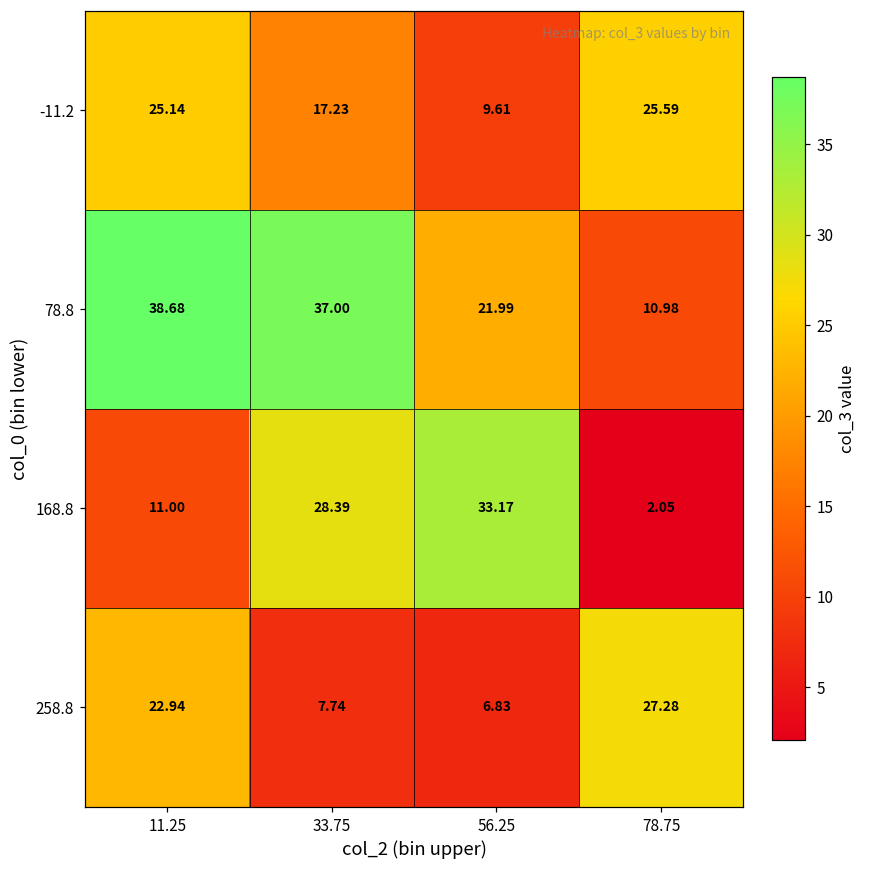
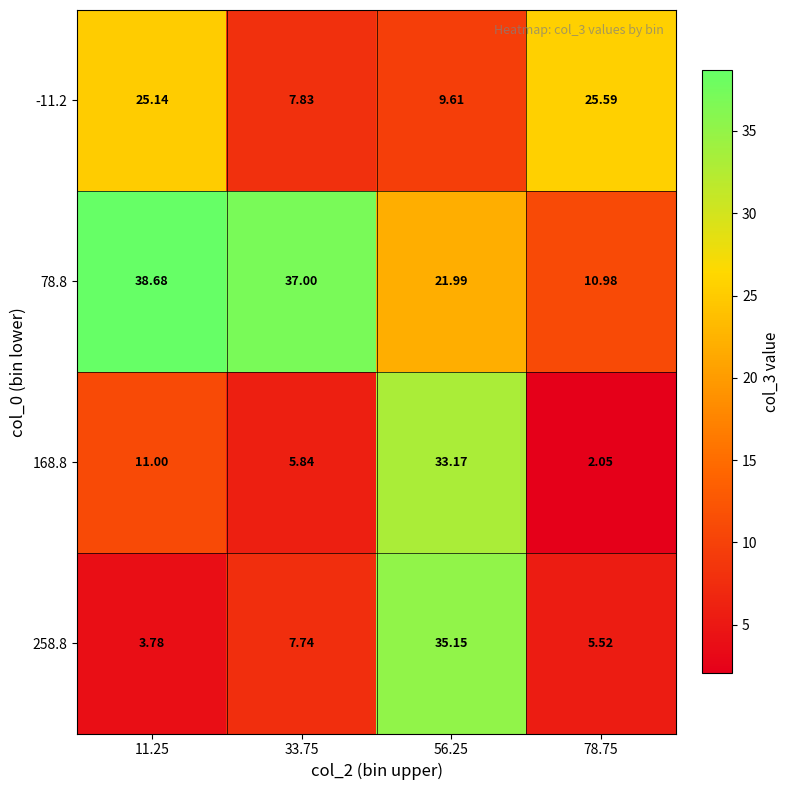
-11.2, 33.75: 17.23 -> 7.83
168.8, 33.75: 28.39 -> 5.84
258.8, 11.25: 22.94 -> 3.78
258.8, 56.25: 6.83 -> 35.15
258.8, 78.75: 27.28 -> 5.52
